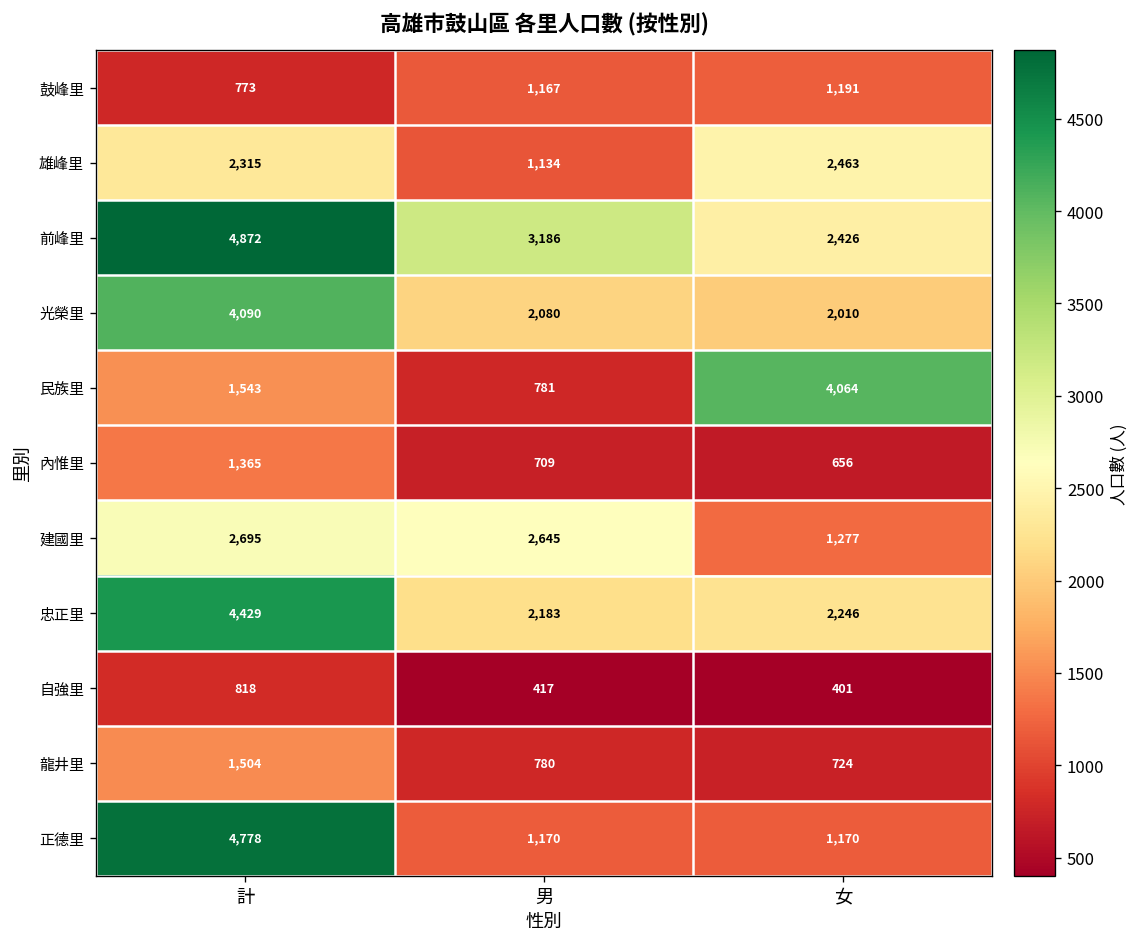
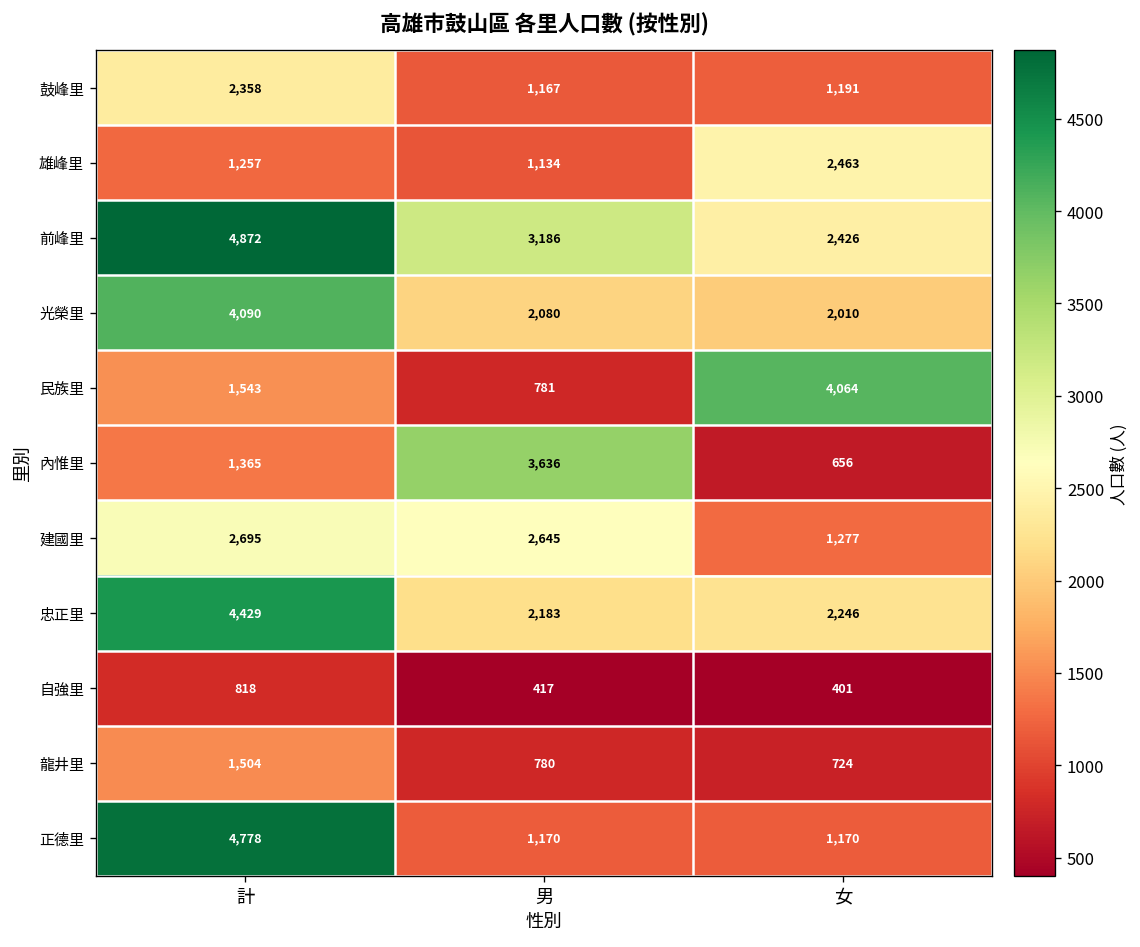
鼓峰里, 計: 773 -> 2,358
雄峰里, 計: 2,315 -> 1,257
內惟里, 男: 709 -> 3,636
